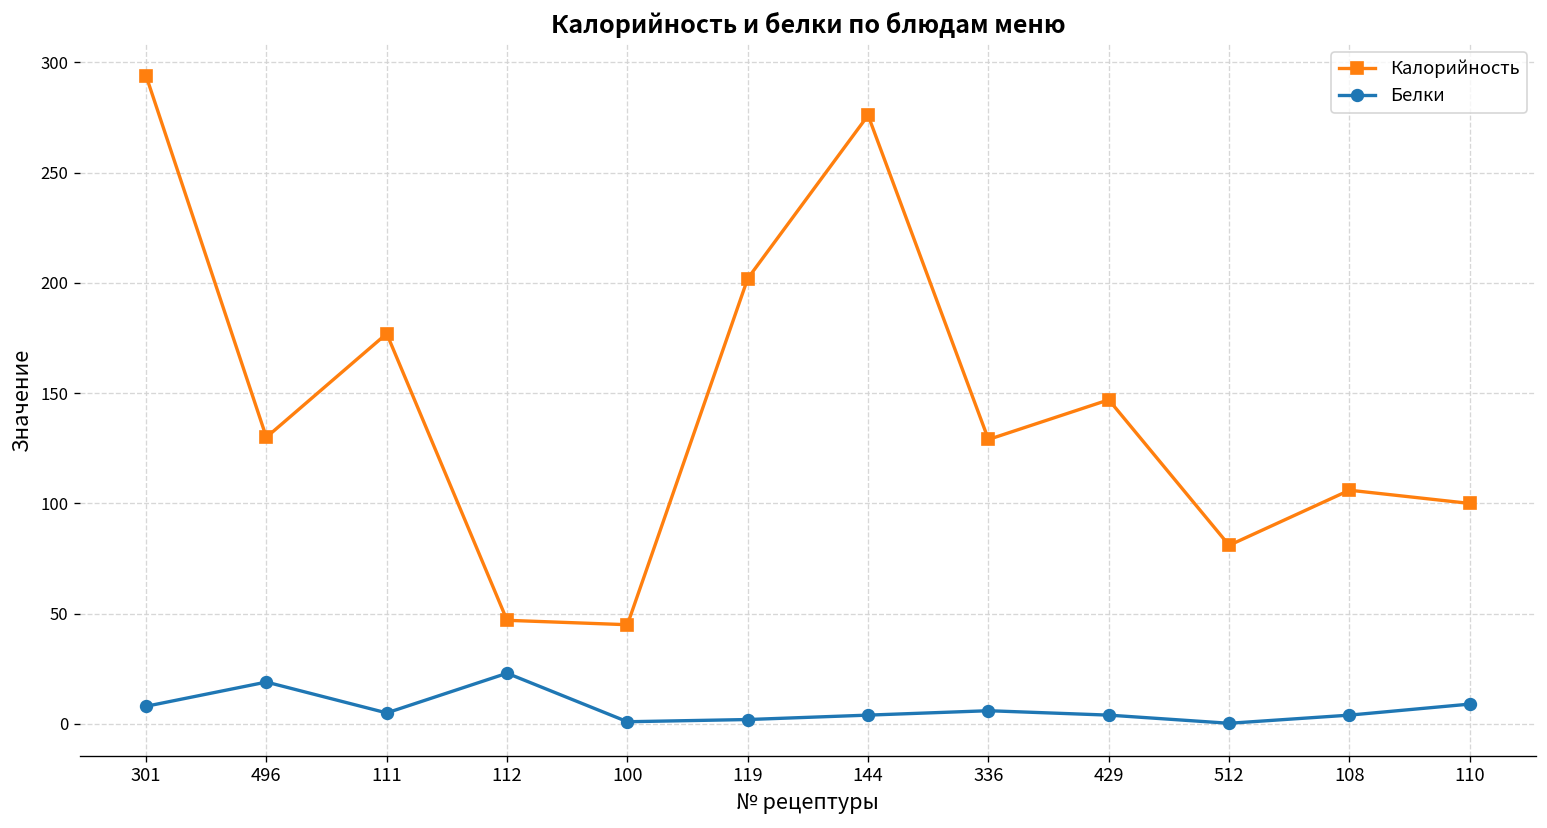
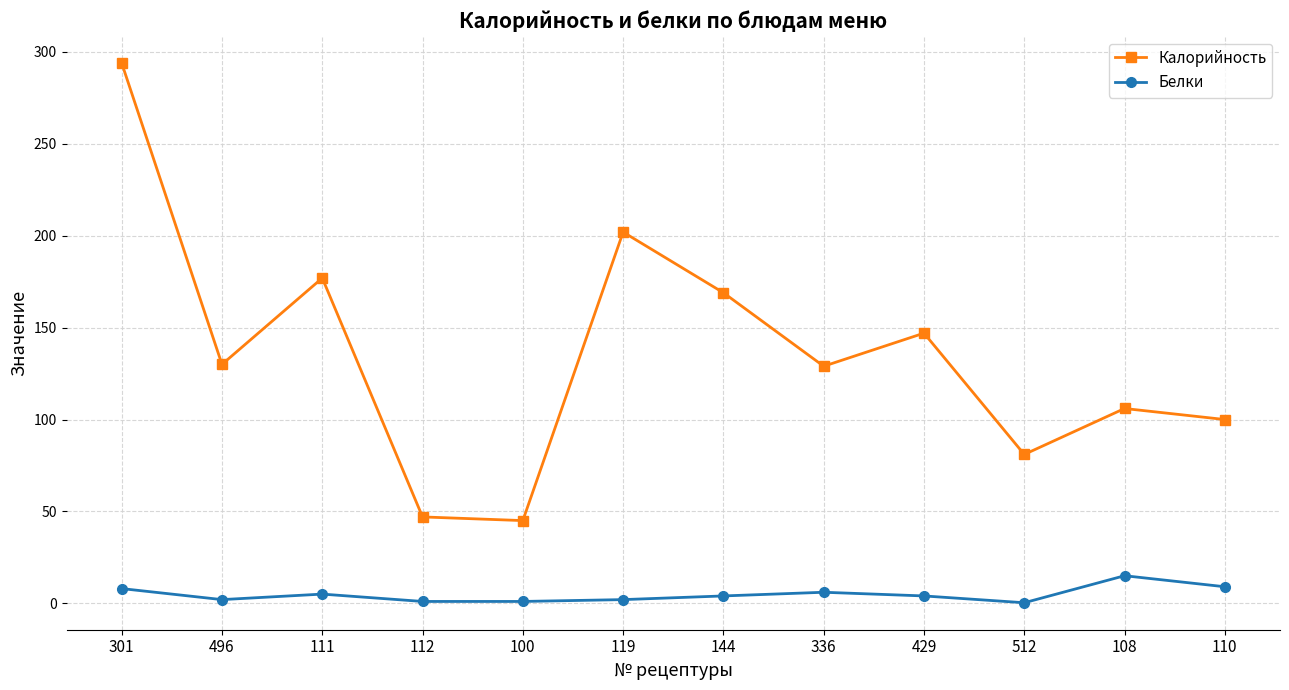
Белки, 496: 19 -> 2
Белки, 112: 23 -> 1
Калорийность, 144: 276 -> 169
Белки, 108: 4 -> 15
